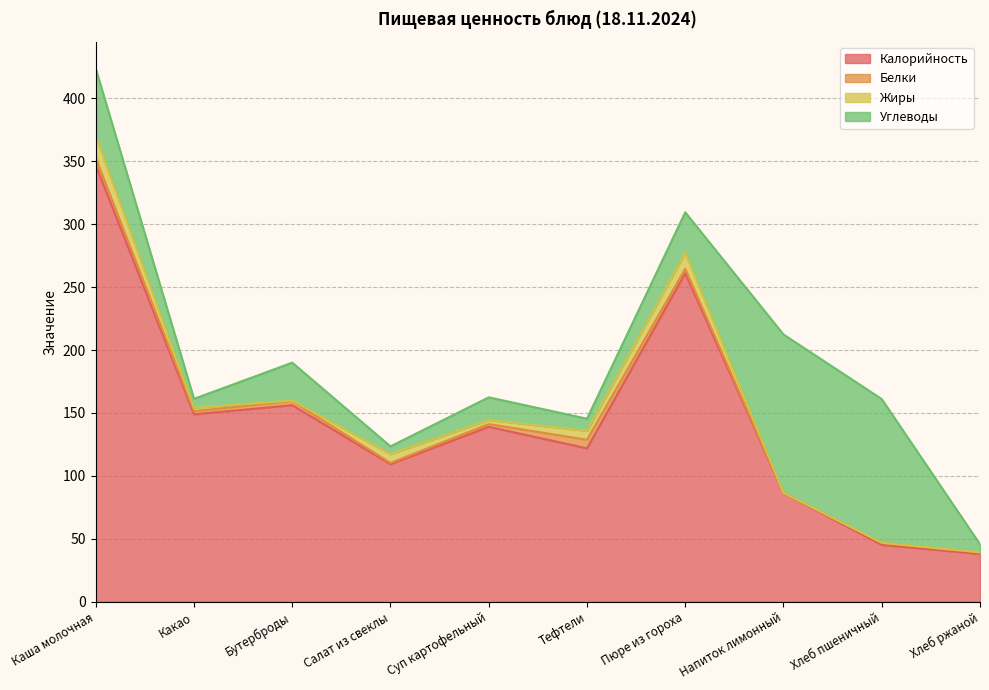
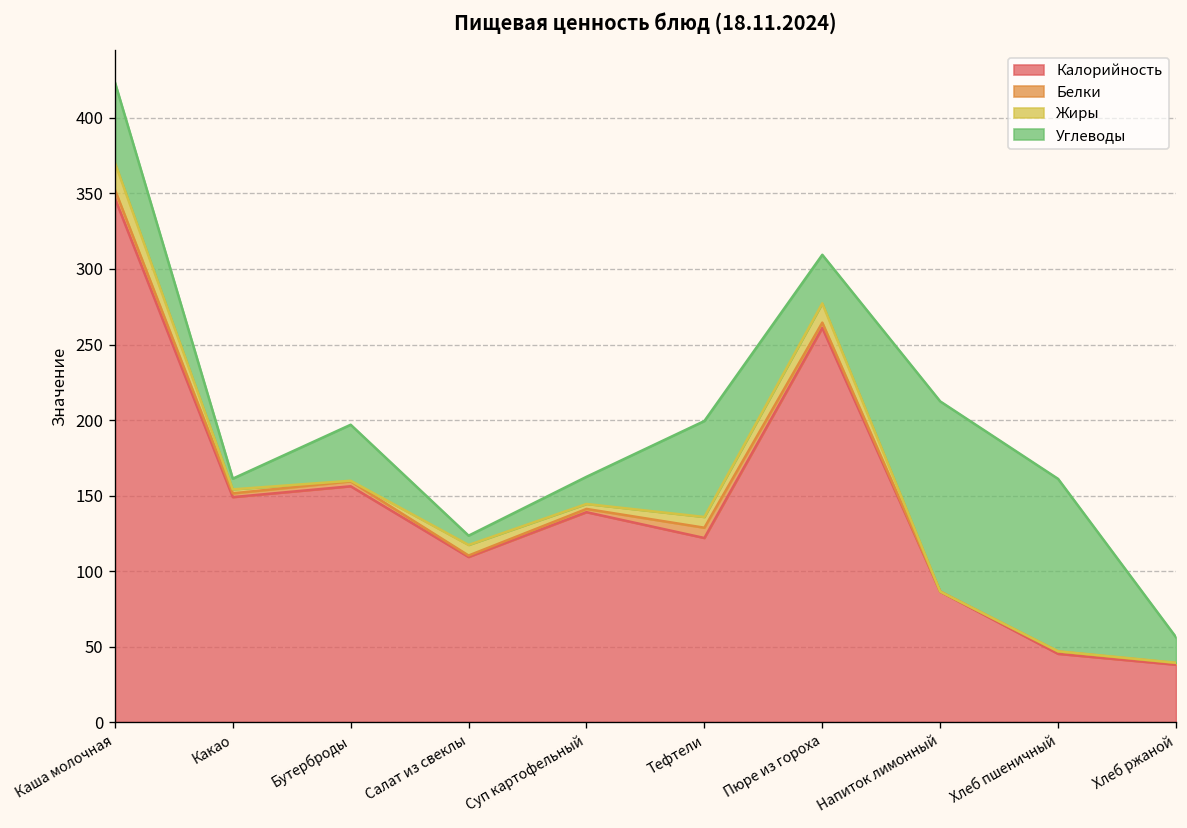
Углеводы, Бутерброды: 30 -> 37
Углеводы, Тефтели: 10 -> 64
Углеводы, Хлеб ржаной: 6 -> 17
